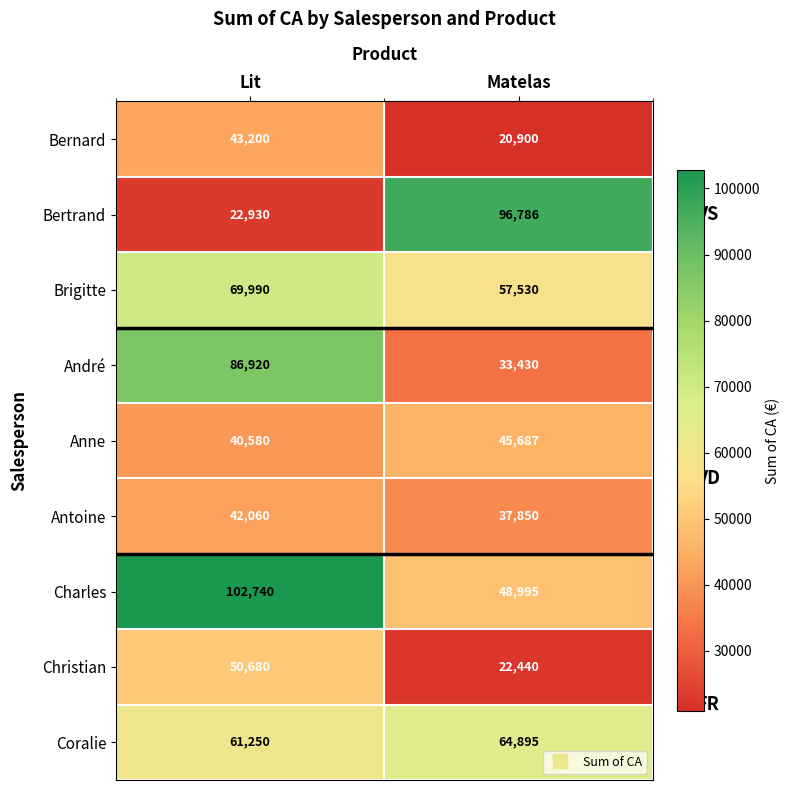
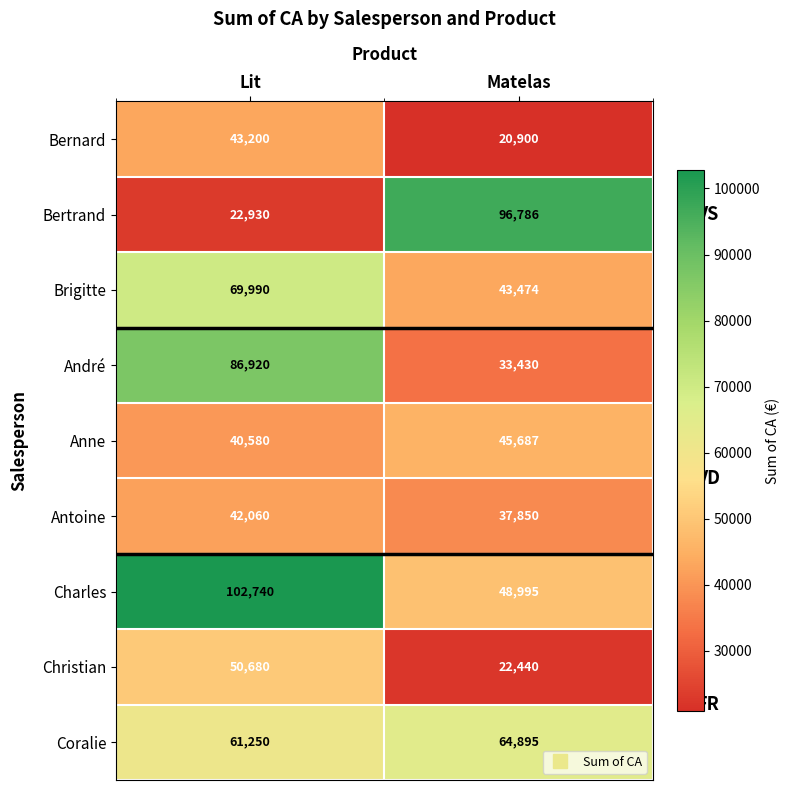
Brigitte, Matelas: 57,530 -> 43,474
